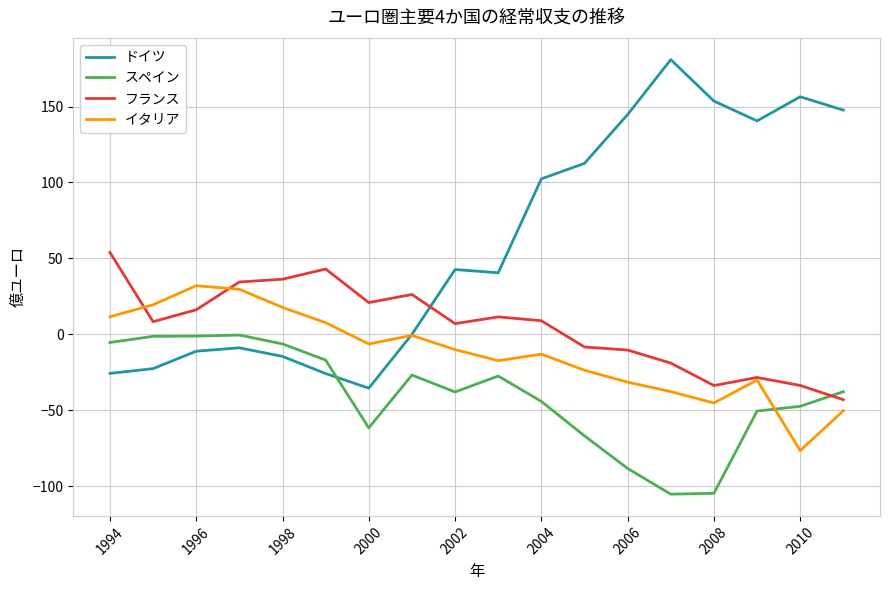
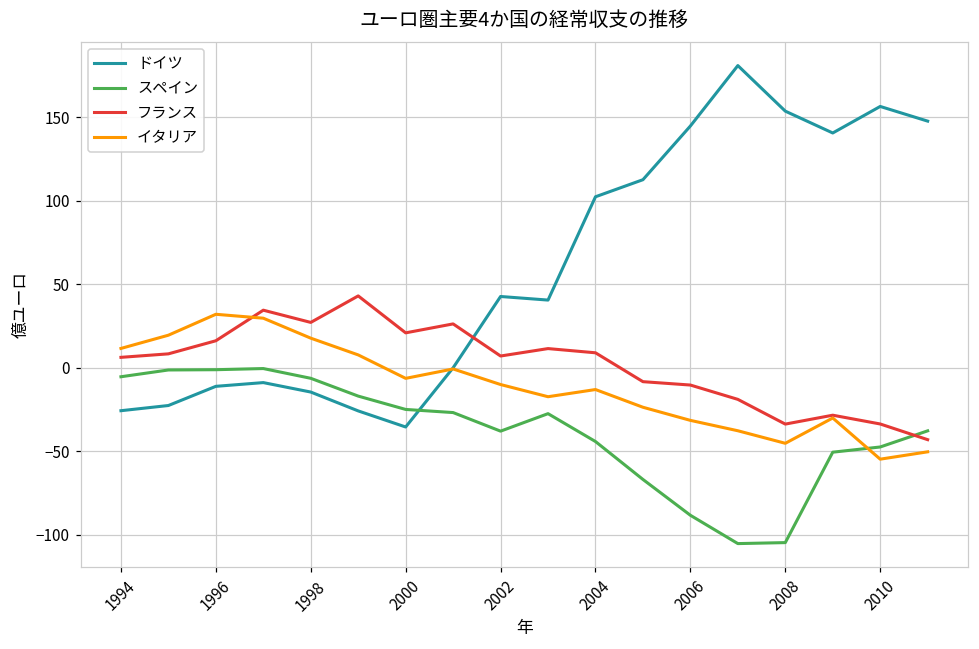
フランス, 1994: 54 -> 6
フランス, 1998: 36 -> 27
スペイン, 2000: -62 -> -25
イタリア, 2010: -77 -> -55
